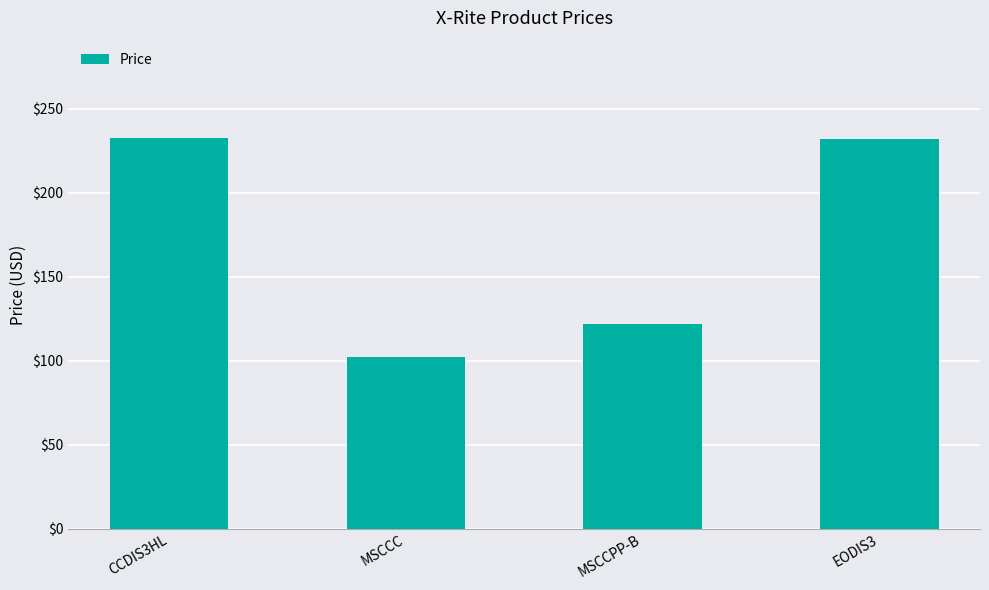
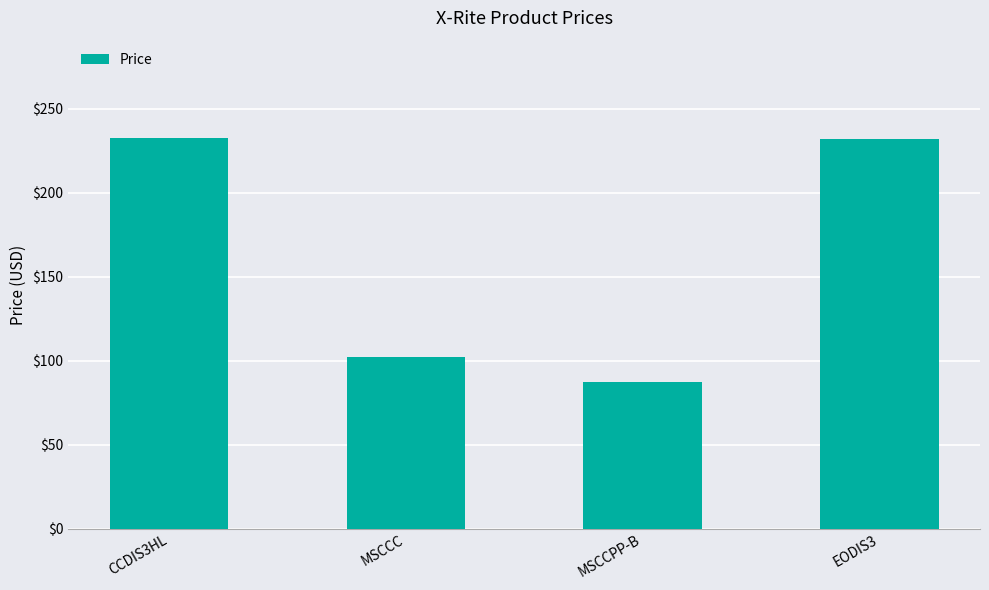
MSCCPP-B: $122 -> $88
